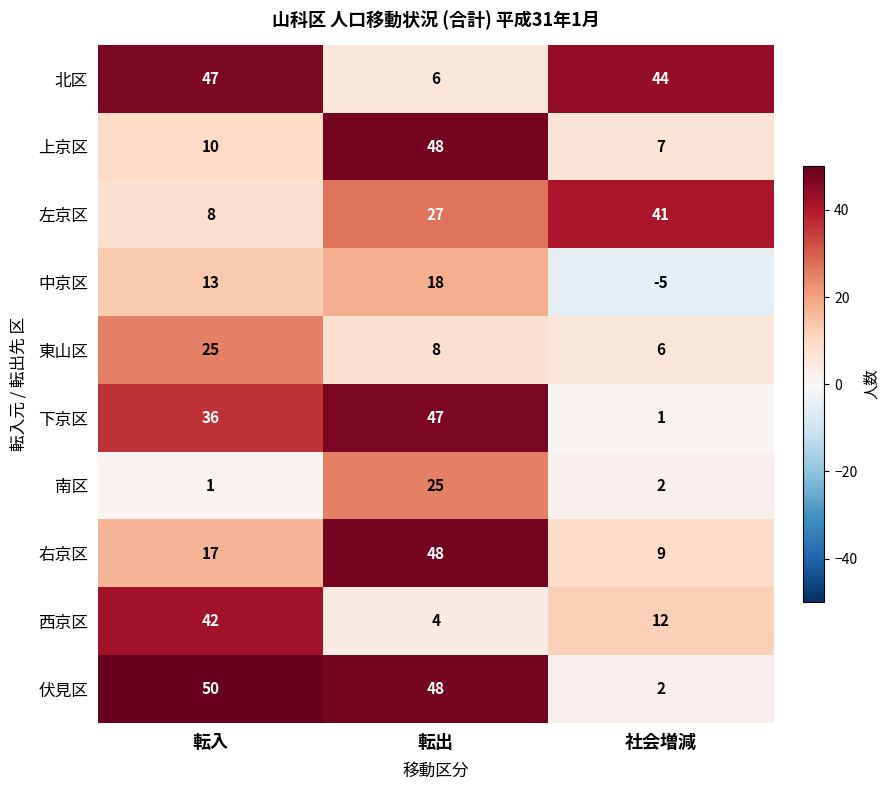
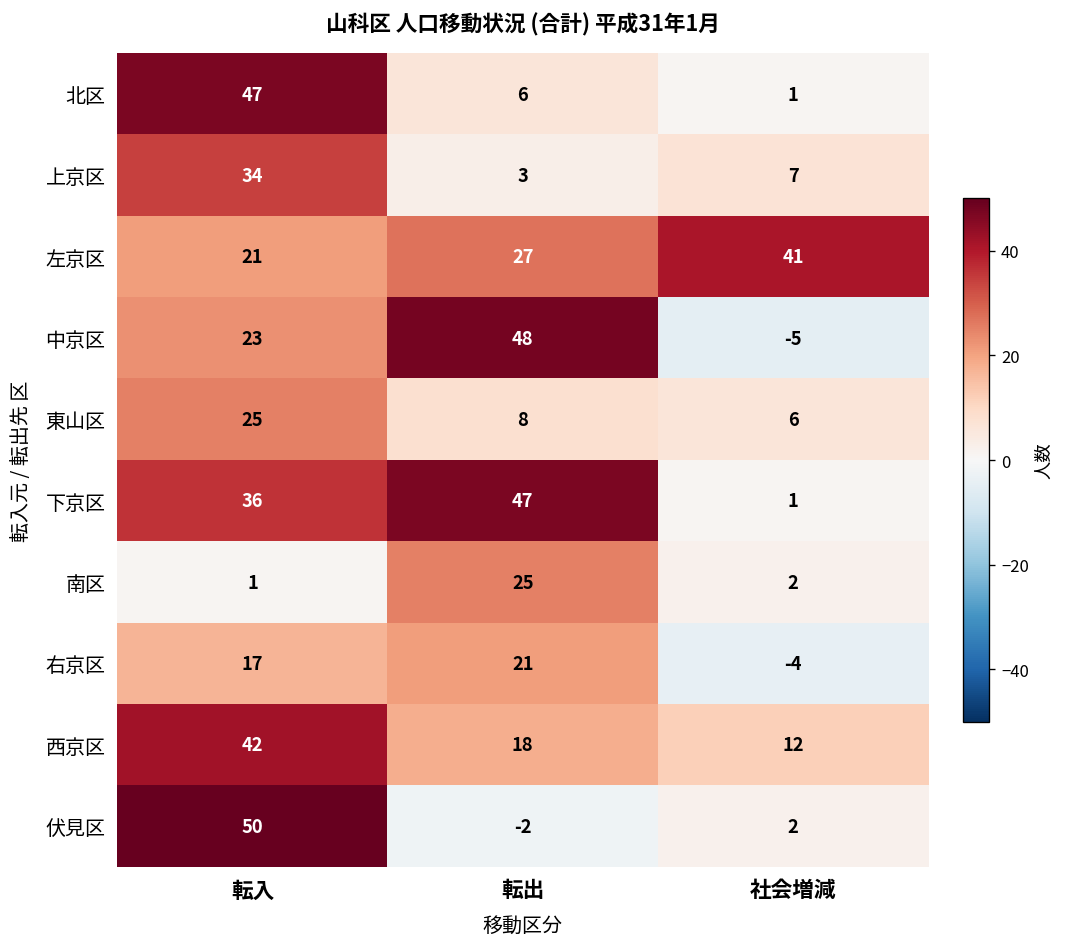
北区, 社会増減: 44 -> 1
上京区, 転入: 10 -> 34
上京区, 転出: 48 -> 3
左京区, 転入: 8 -> 21
中京区, 転入: 13 -> 23
中京区, 転出: 18 -> 48
右京区, 転出: 48 -> 21
右京区, 社会増減: 9 -> -4
西京区, 転出: 4 -> 18
伏見区, 転出: 48 -> -2
